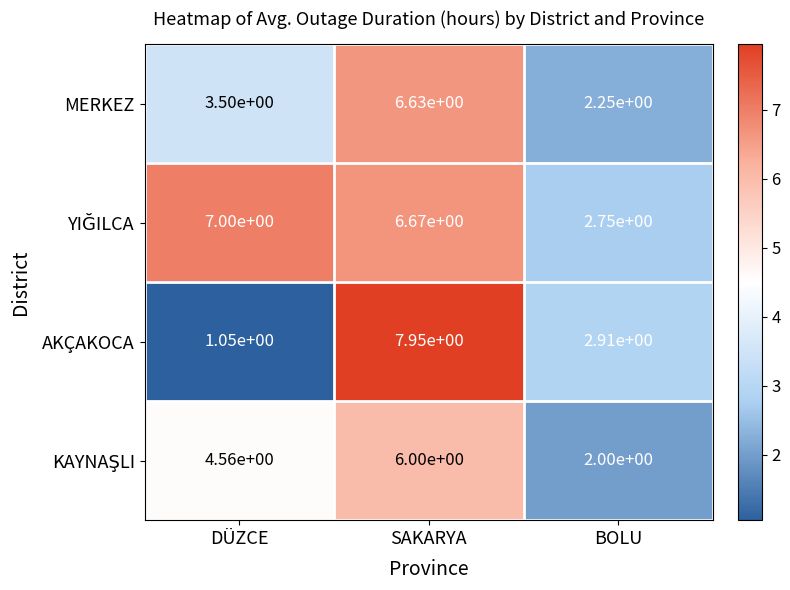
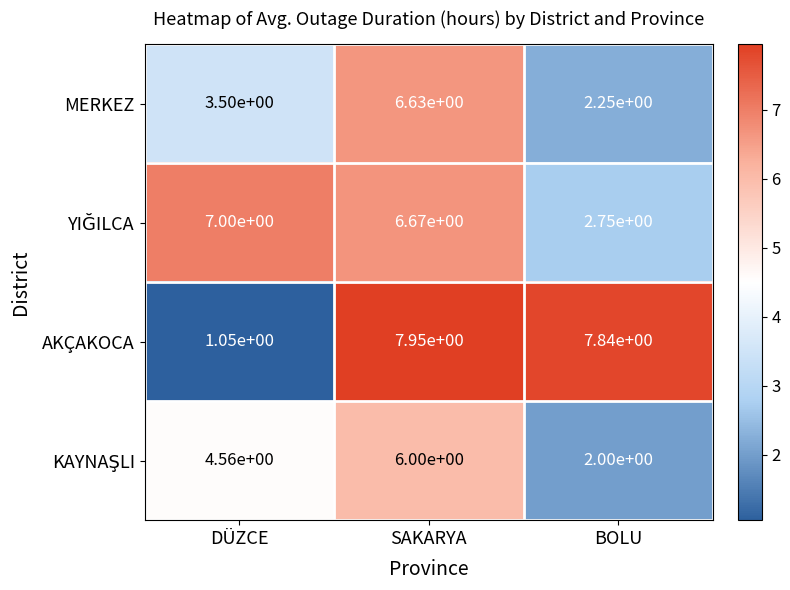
AKÇAKOCA, BOLU: 2.91e+00 -> 7.84e+00
